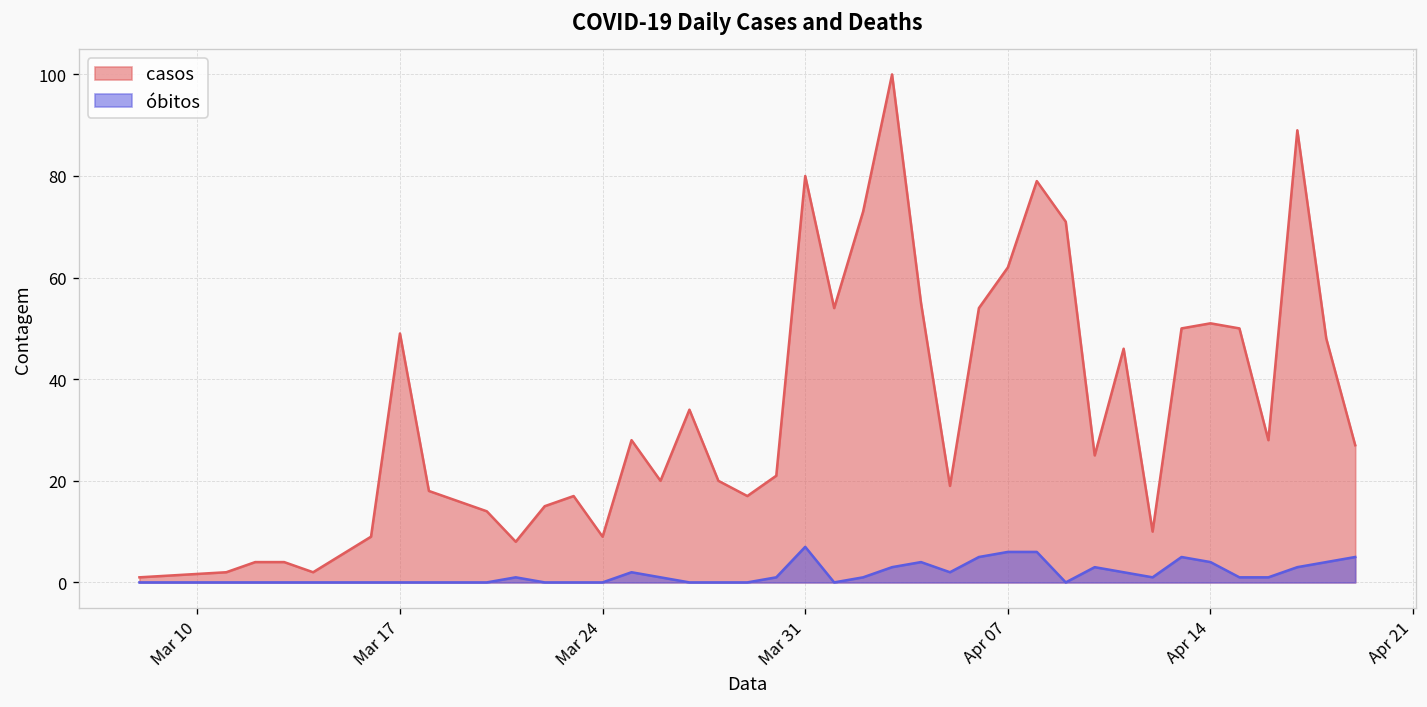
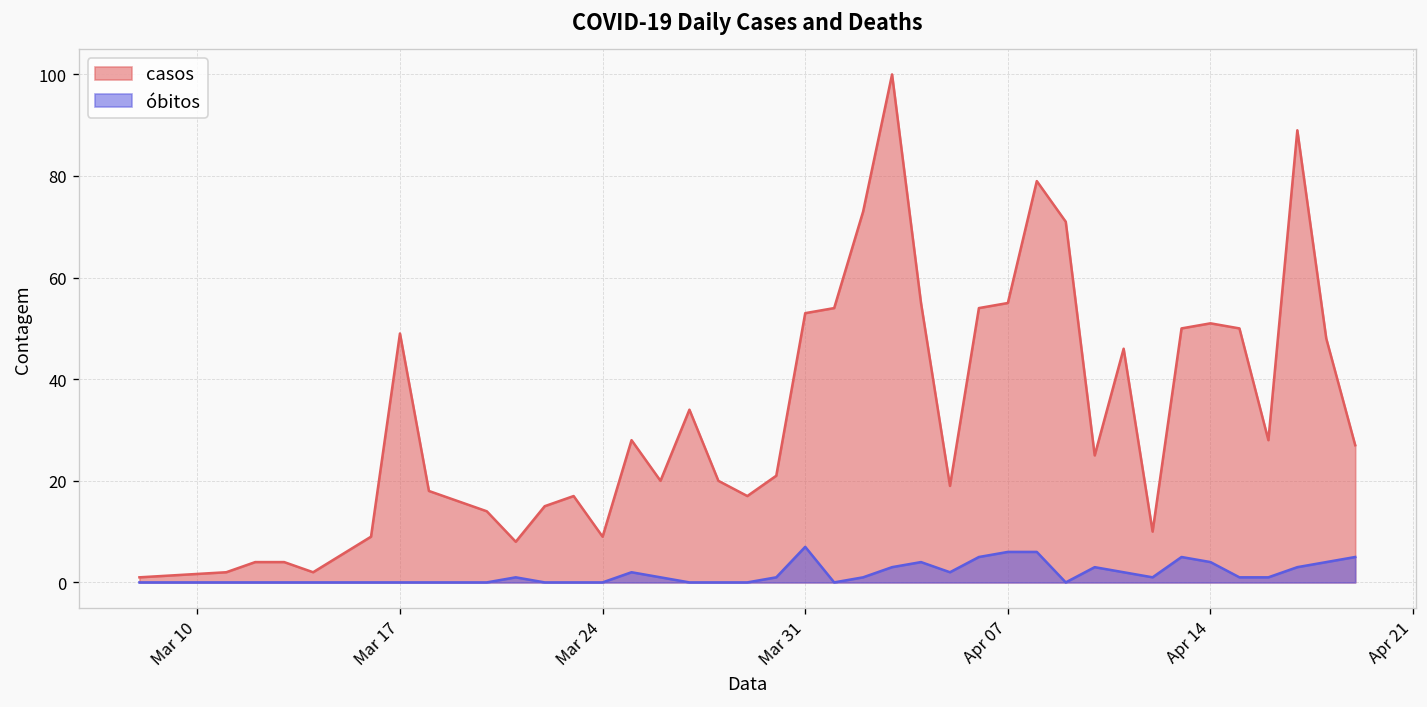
casos, Mar 31: 80 -> 53
casos, Apr 07: 62 -> 55
